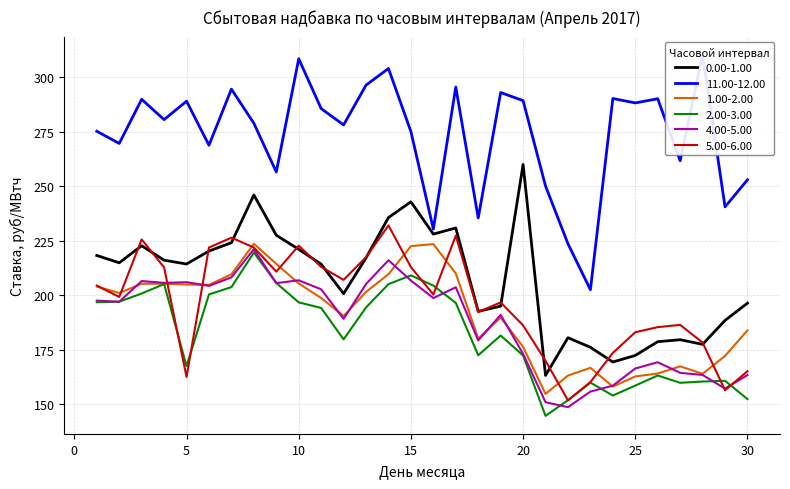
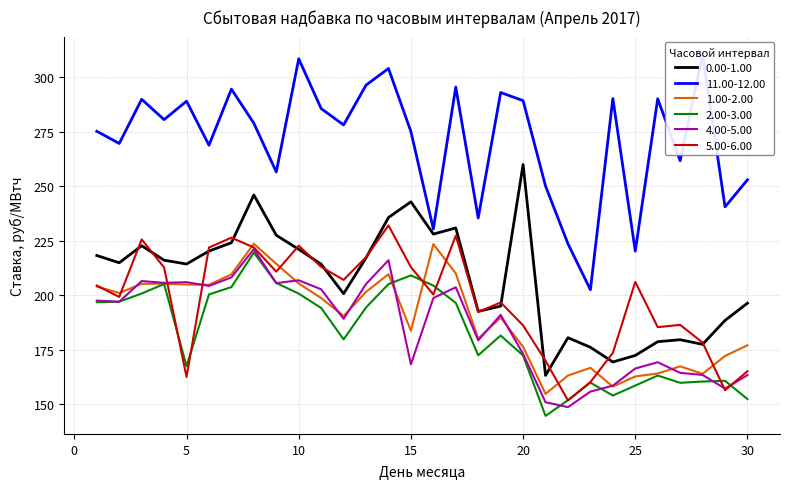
2.00-3.00, 10: 197 -> 201
1.00-2.00, 15: 222 -> 184
4.00-5.00, 15: 207 -> 168
11.00-12.00, 25: 288 -> 220
5.00-6.00, 25: 183 -> 206
1.00-2.00, 30: 184 -> 177
